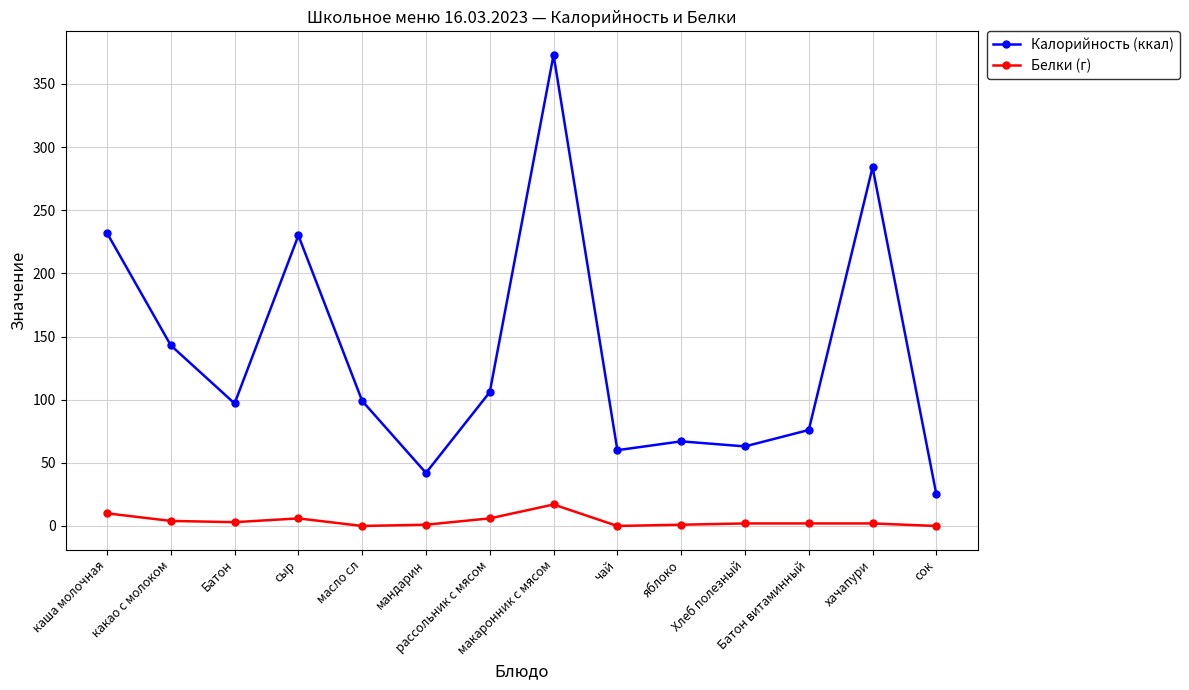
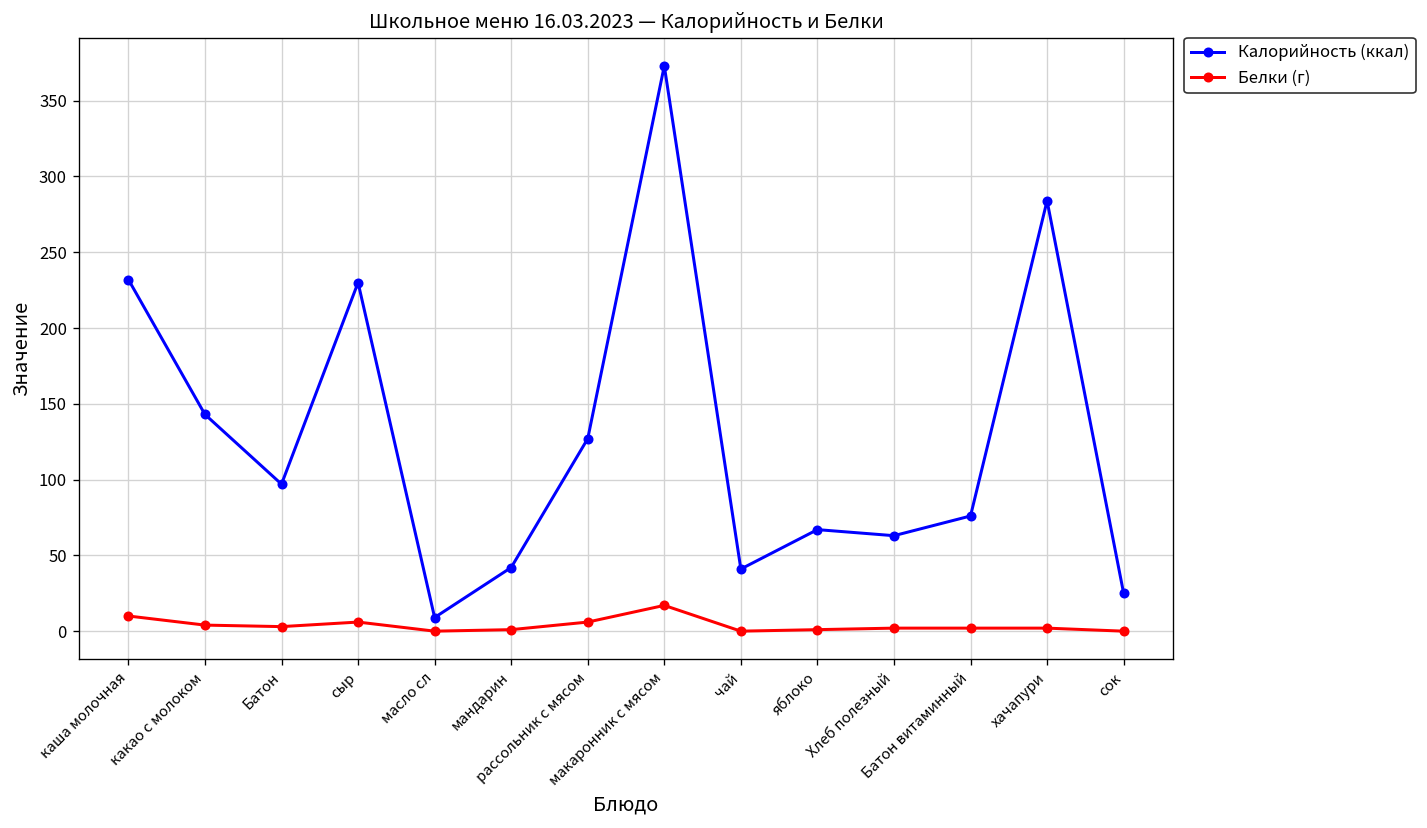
Калорийность (ккал), масло сл: 99 -> 9
Калорийность (ккал), рассольник с мясом: 106 -> 127
Калорийность (ккал), чай: 60 -> 41
